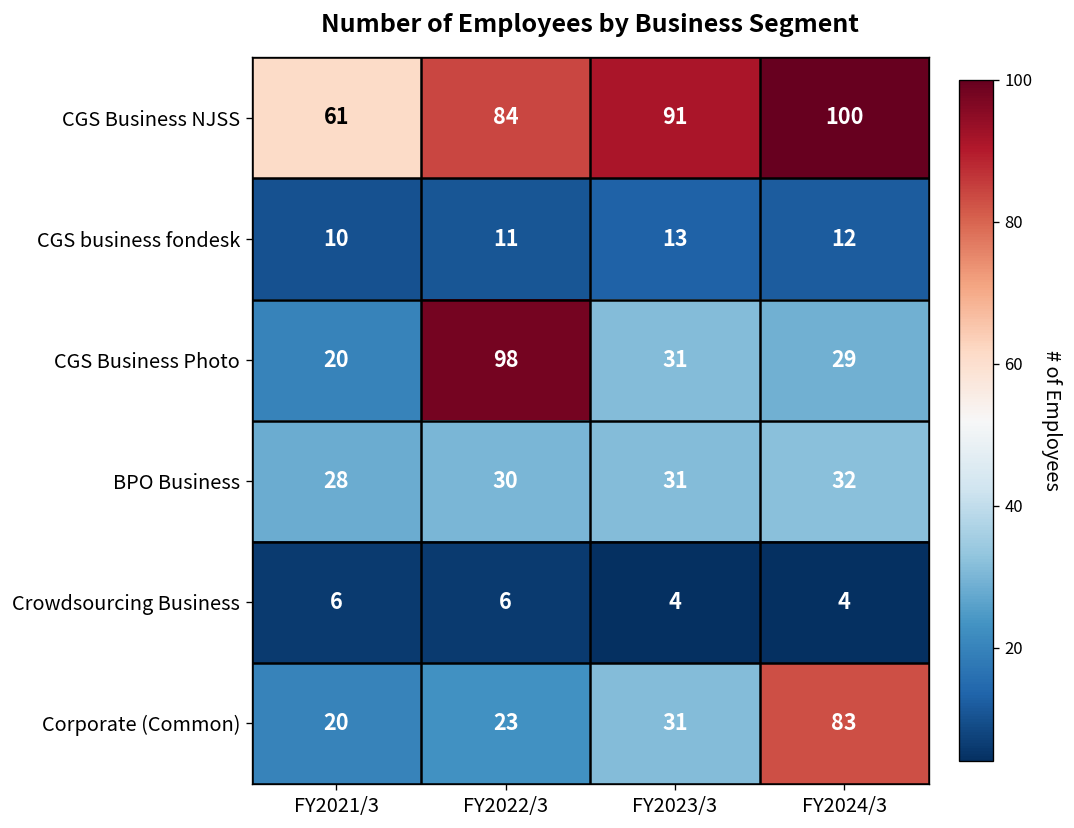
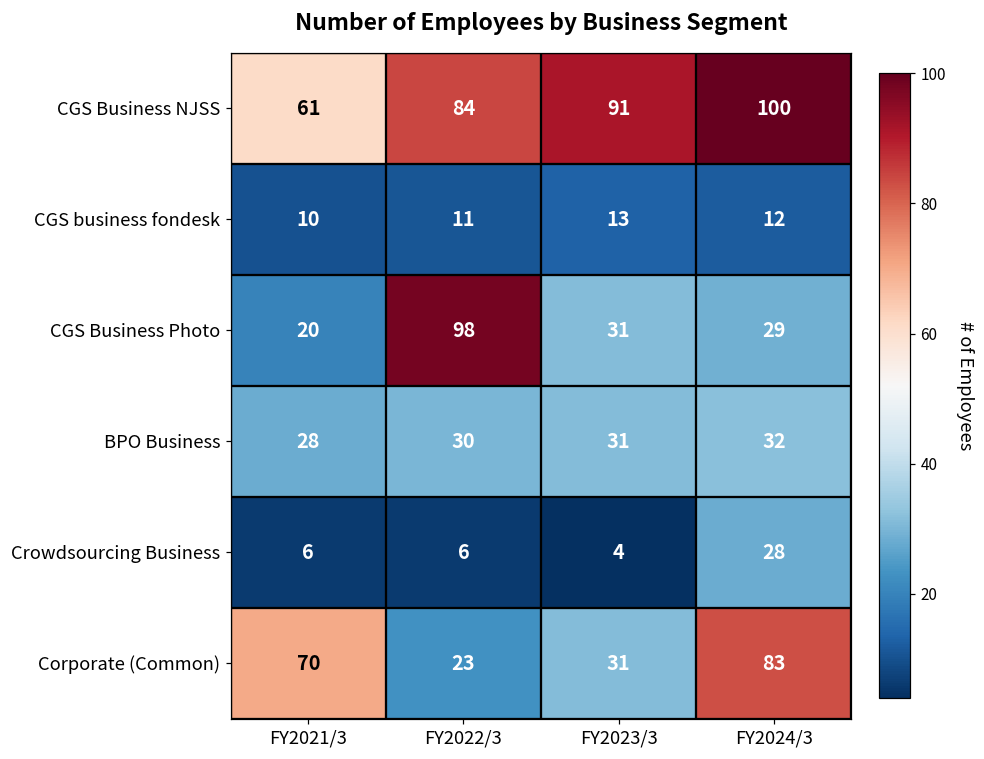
Crowdsourcing Business, FY2024/3: 4 -> 28
Corporate (Common), FY2021/3: 20 -> 70
